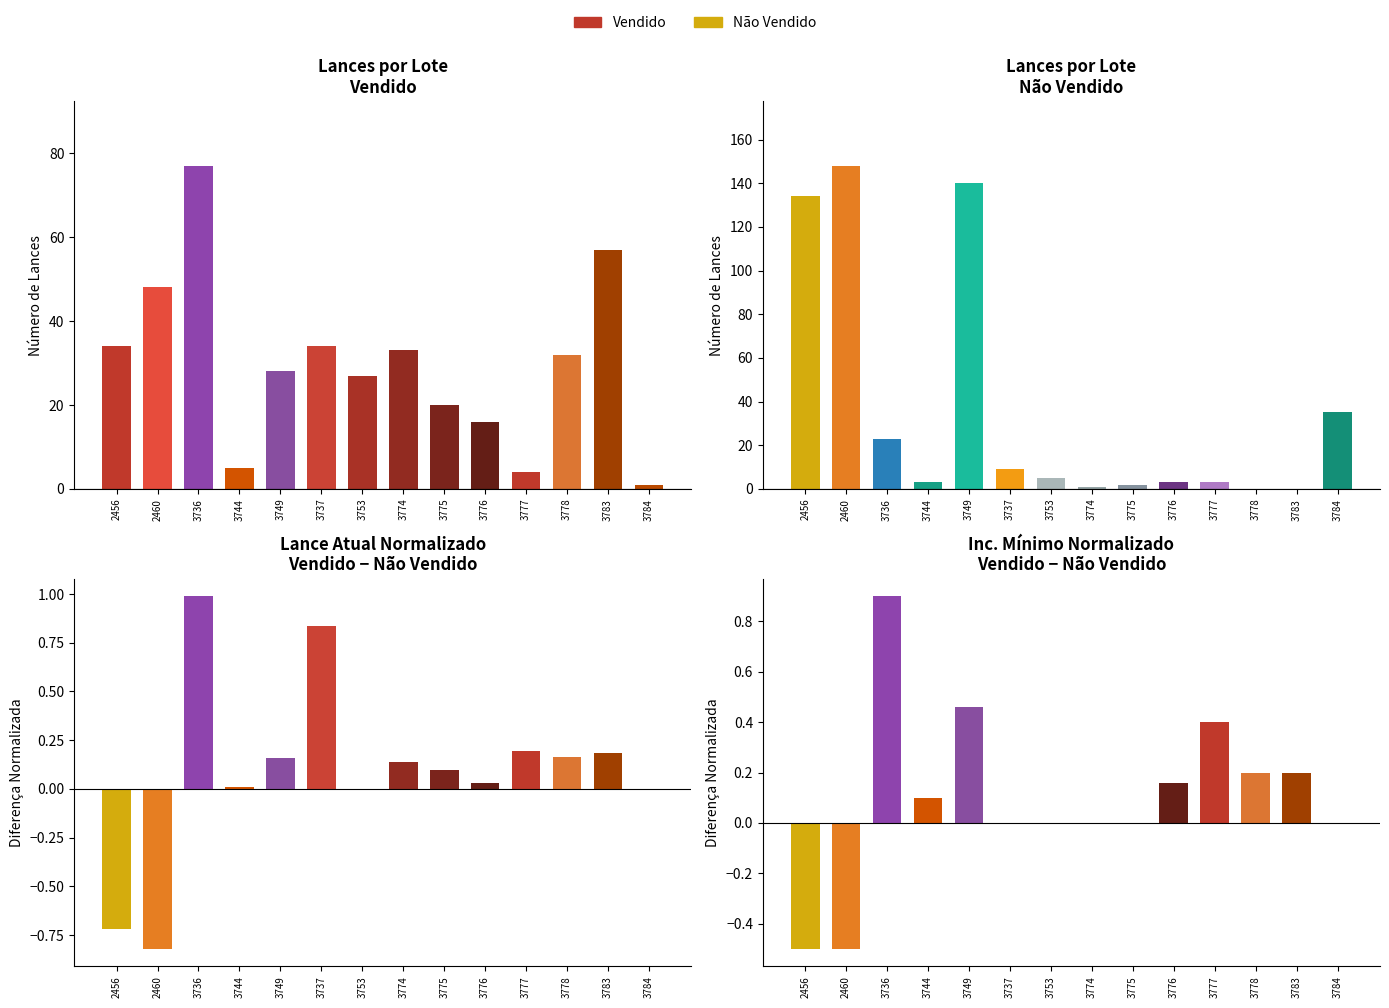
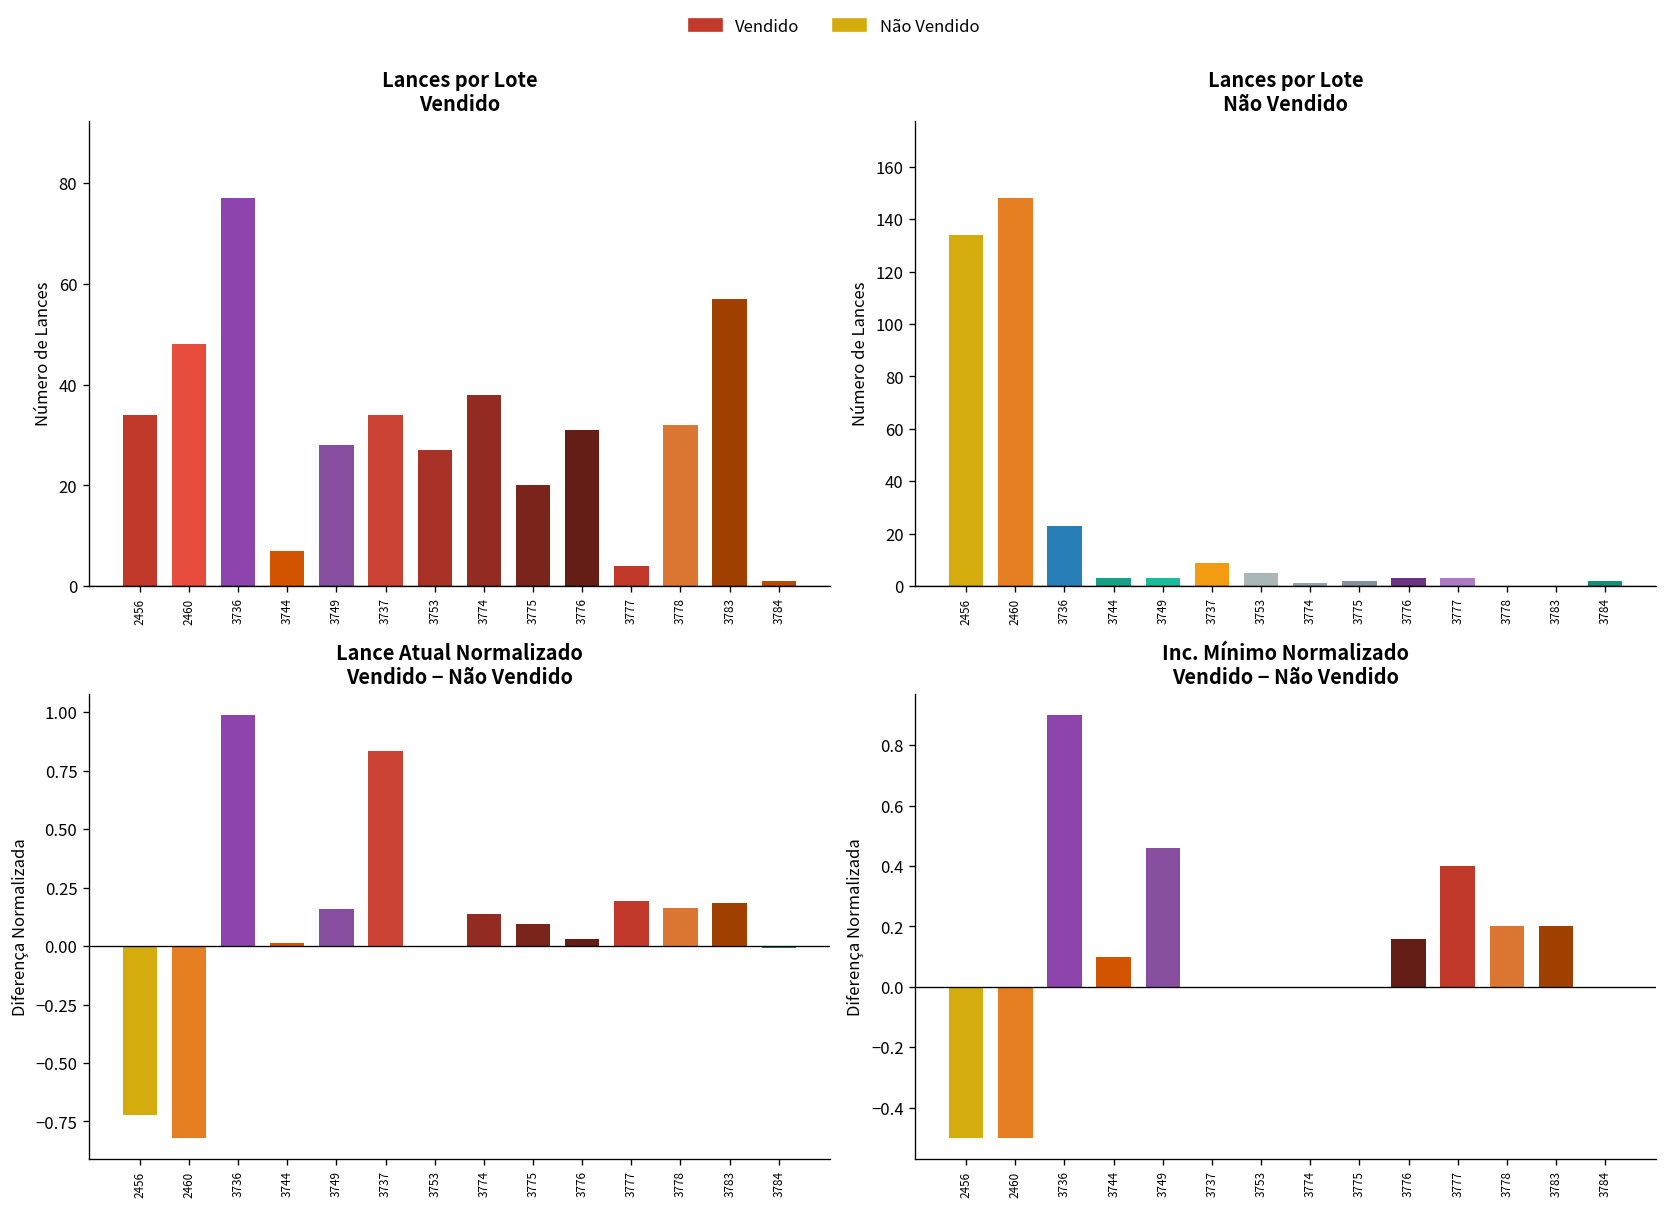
Lances por Lote Vendido, 3744: 5 -> 7
Lances por Lote Vendido, 3774: 33 -> 38
Lances por Lote Vendido, 3776: 16 -> 31
Lances por Lote Não Vendido, 3749: 140 -> 3
Lances por Lote Não Vendido, 3784: 35 -> 2
